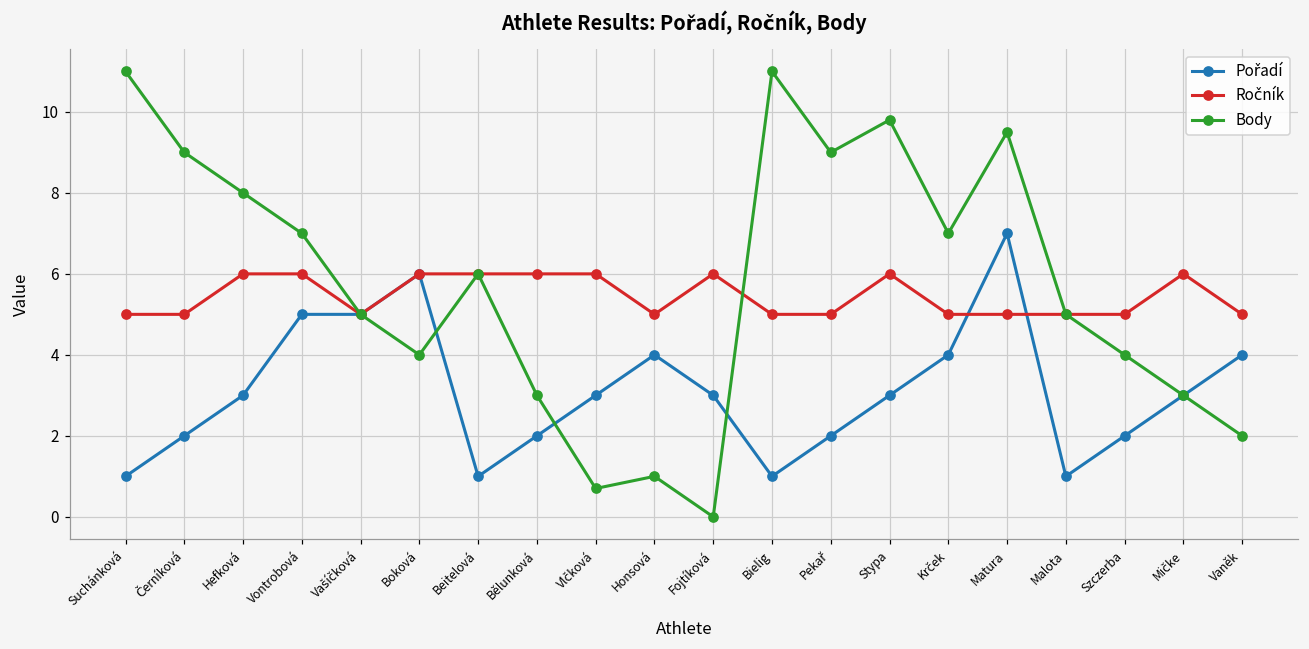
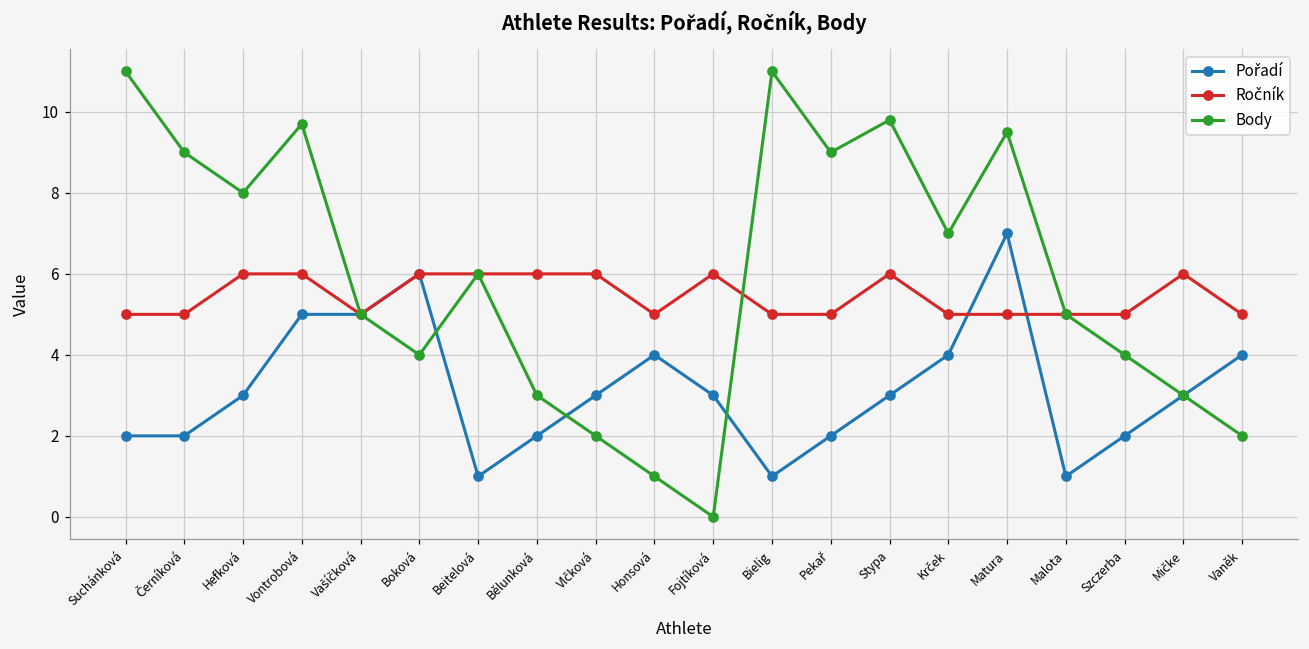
Pořadí, Suchánková: 1 -> 2
Body, Vontrobová: 7.0 -> 9.7
Body, Vlčková: 0.7 -> 2.0
